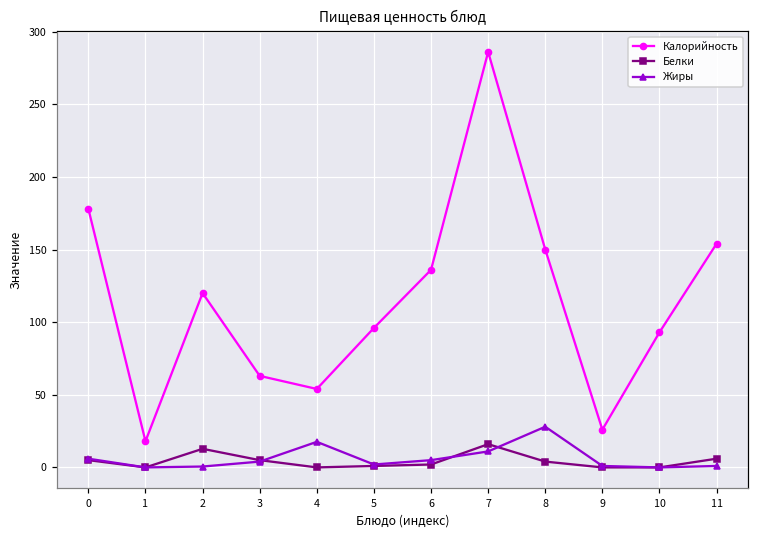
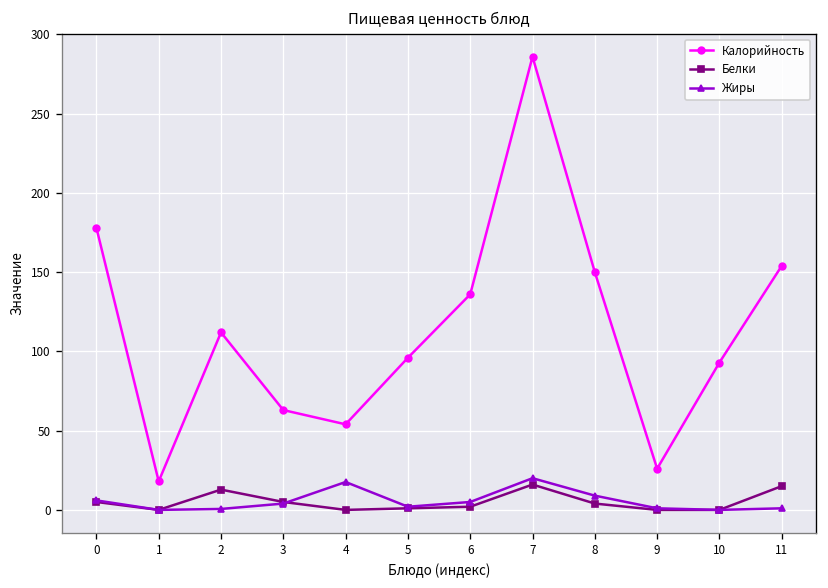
Калорийность, 2: 120 -> 112
Жиры, 7: 11 -> 20
Жиры, 8: 28 -> 9
Белки, 11: 6 -> 15
